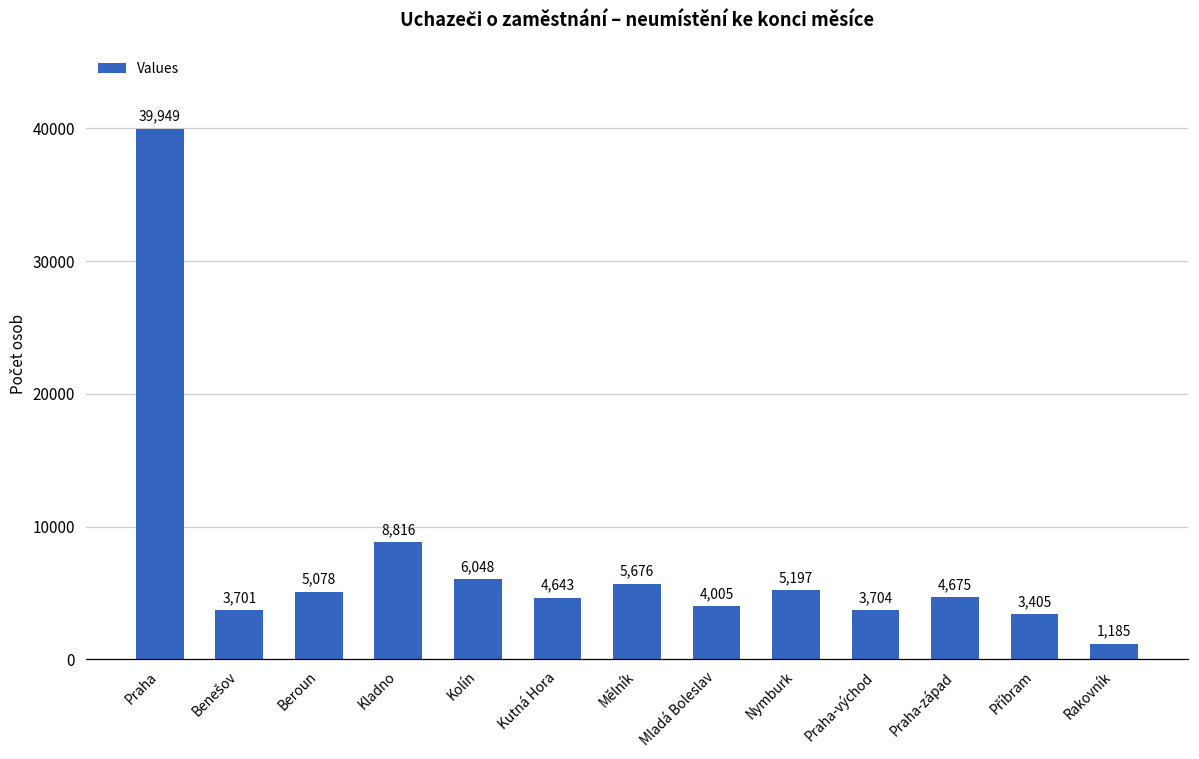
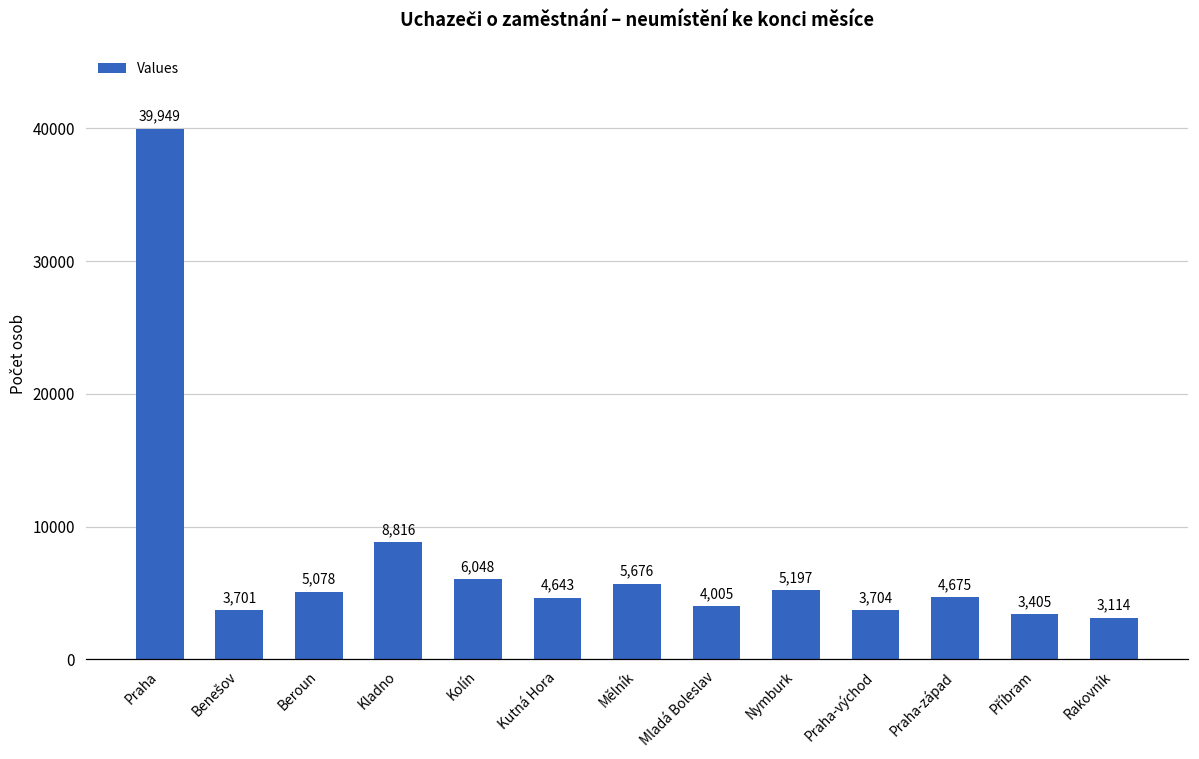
Rakovník: 1,185 -> 3,114
